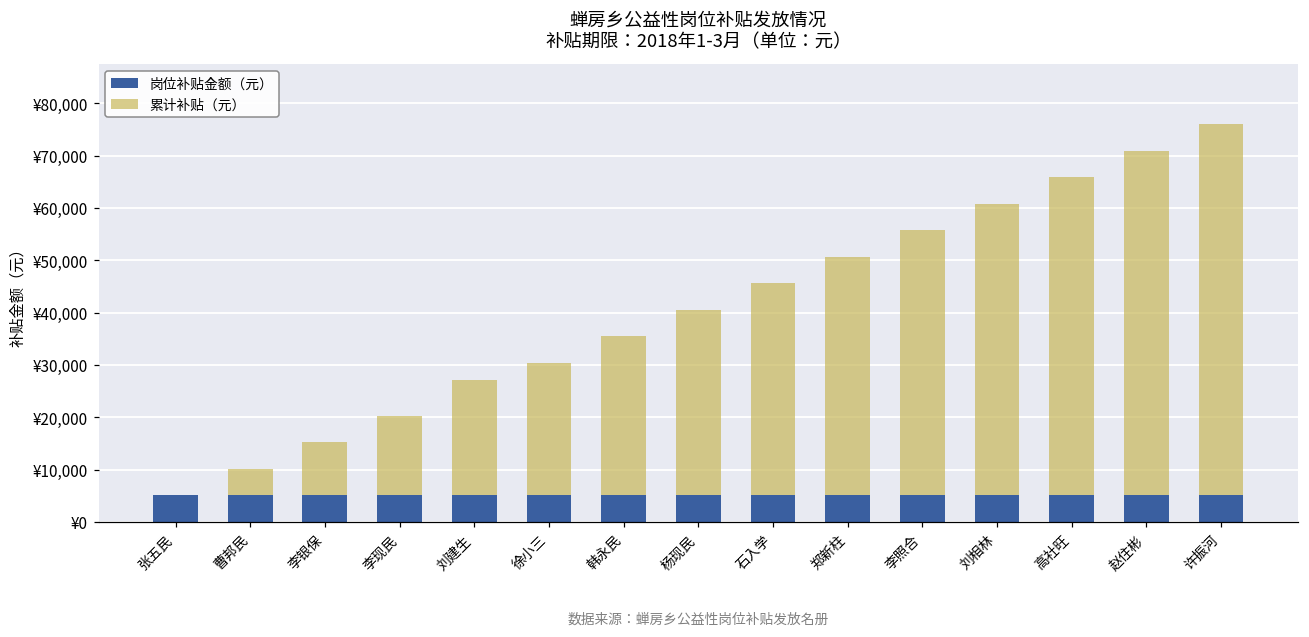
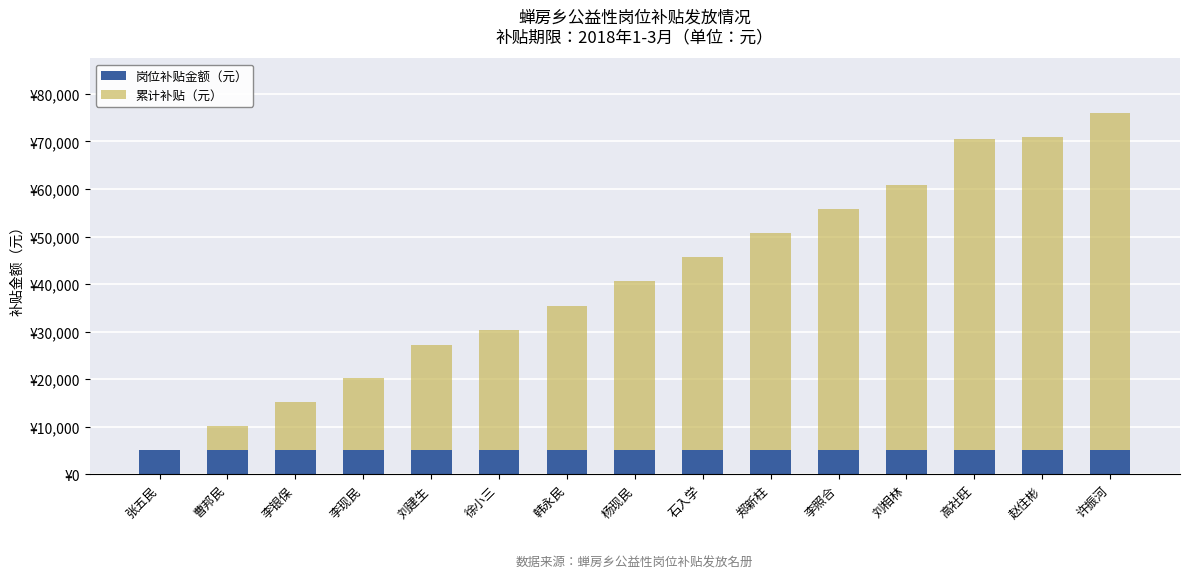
累计补贴（元）, 高社旺: ¥66,000 -> ¥71,000
